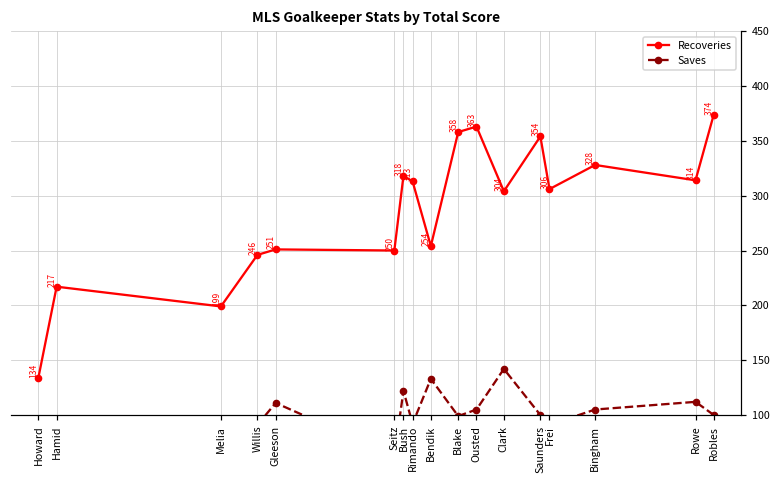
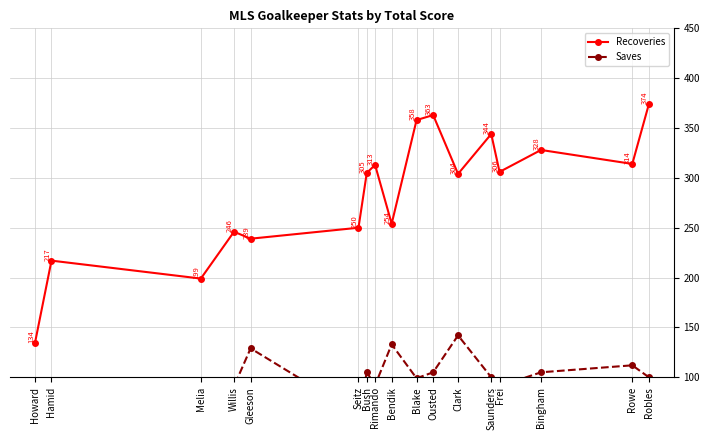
Recoveries, Gleeson: 251 -> 239
Saves, Gleeson: 110 -> 130
Recoveries, Bush: 318 -> 305
Saves, Bush: 120 -> 110
Recoveries, Saunders: 354 -> 344
